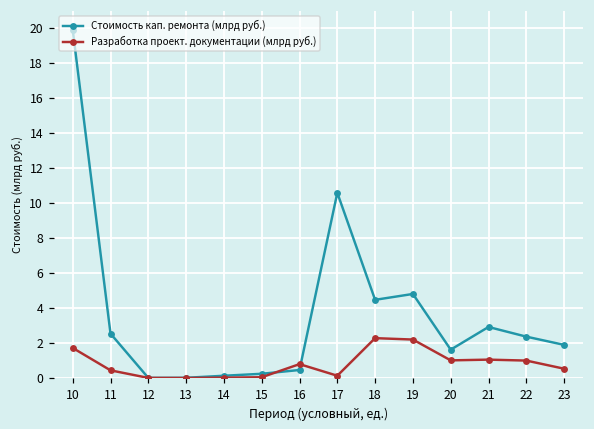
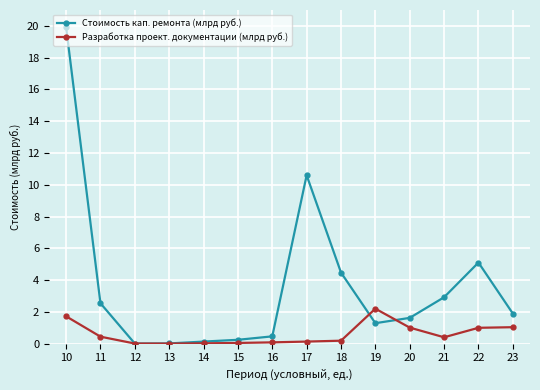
Разработка проект. документации (млрд руб.), 16: 0.8 -> 0.1
Разработка проект. документации (млрд руб.), 18: 2.3 -> 0.2
Стоимость кап. ремонта (млрд руб.), 19: 4.8 -> 1.3
Разработка проект. документации (млрд руб.), 21: 1.0 -> 0.4
Стоимость кап. ремонта (млрд руб.), 22: 2.4 -> 5.1
Разработка проект. документации (млрд руб.), 23: 0.5 -> 1.0
